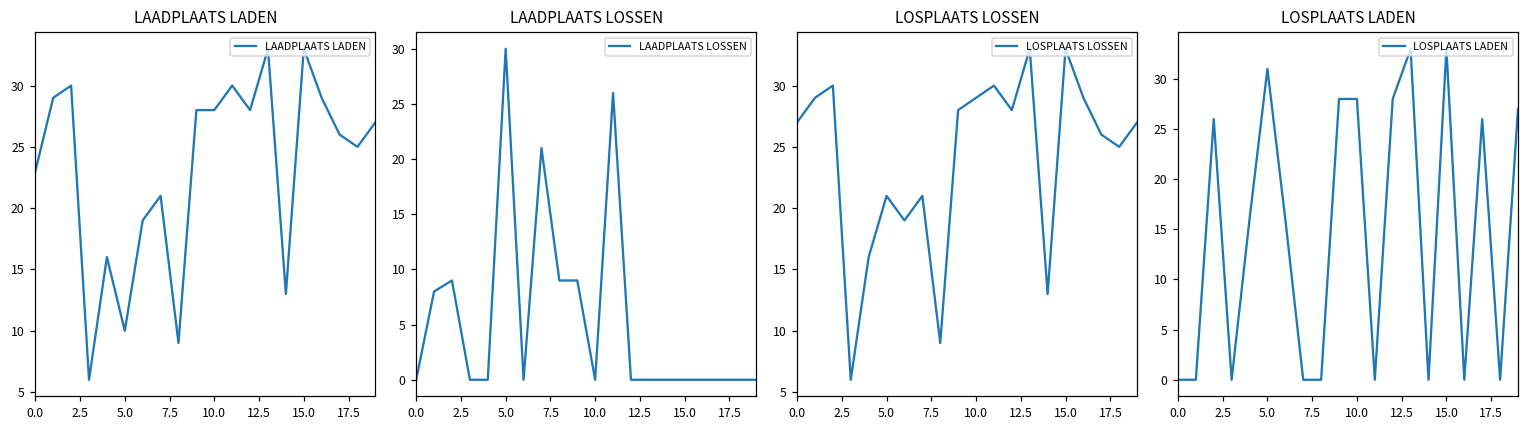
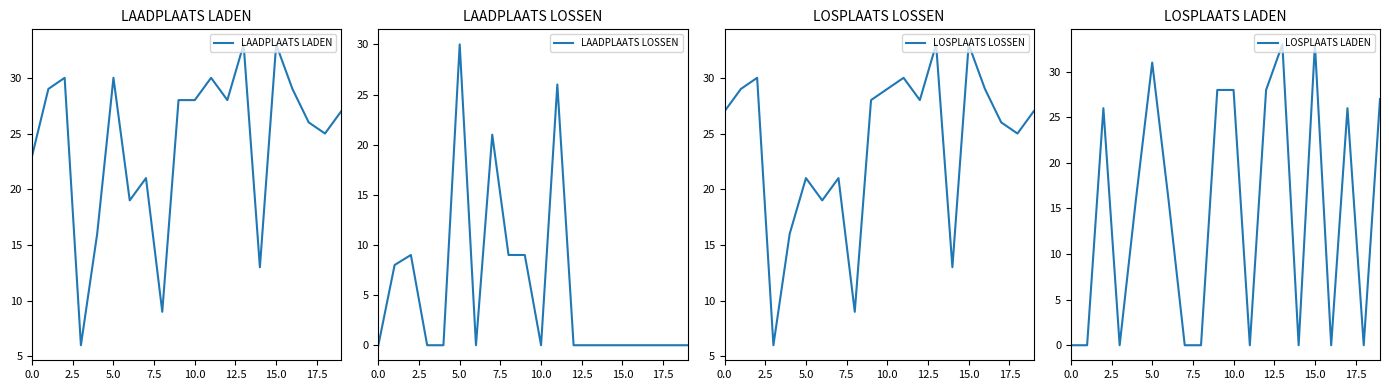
LAADPLAATS LADEN, 5.0: 10 -> 30
